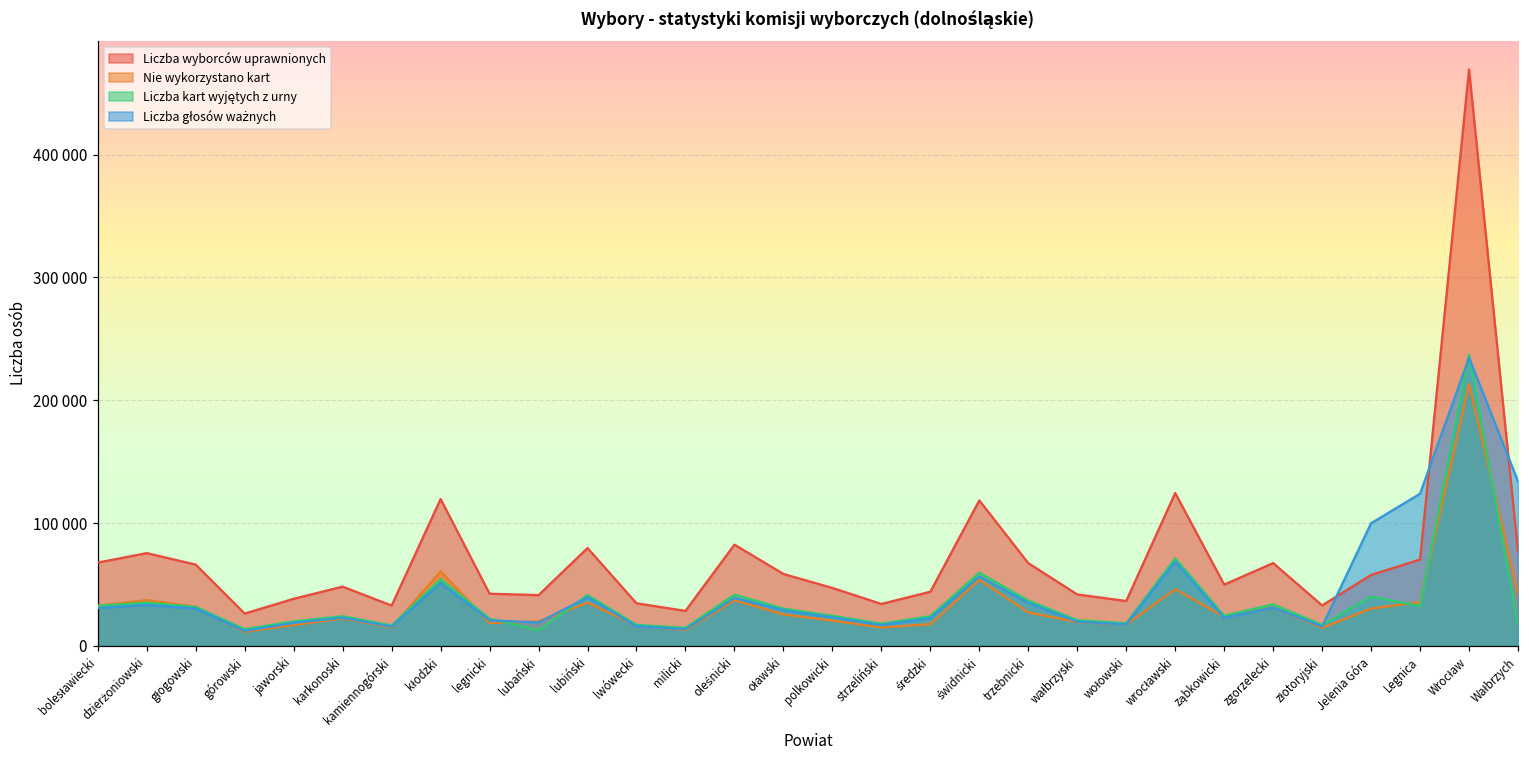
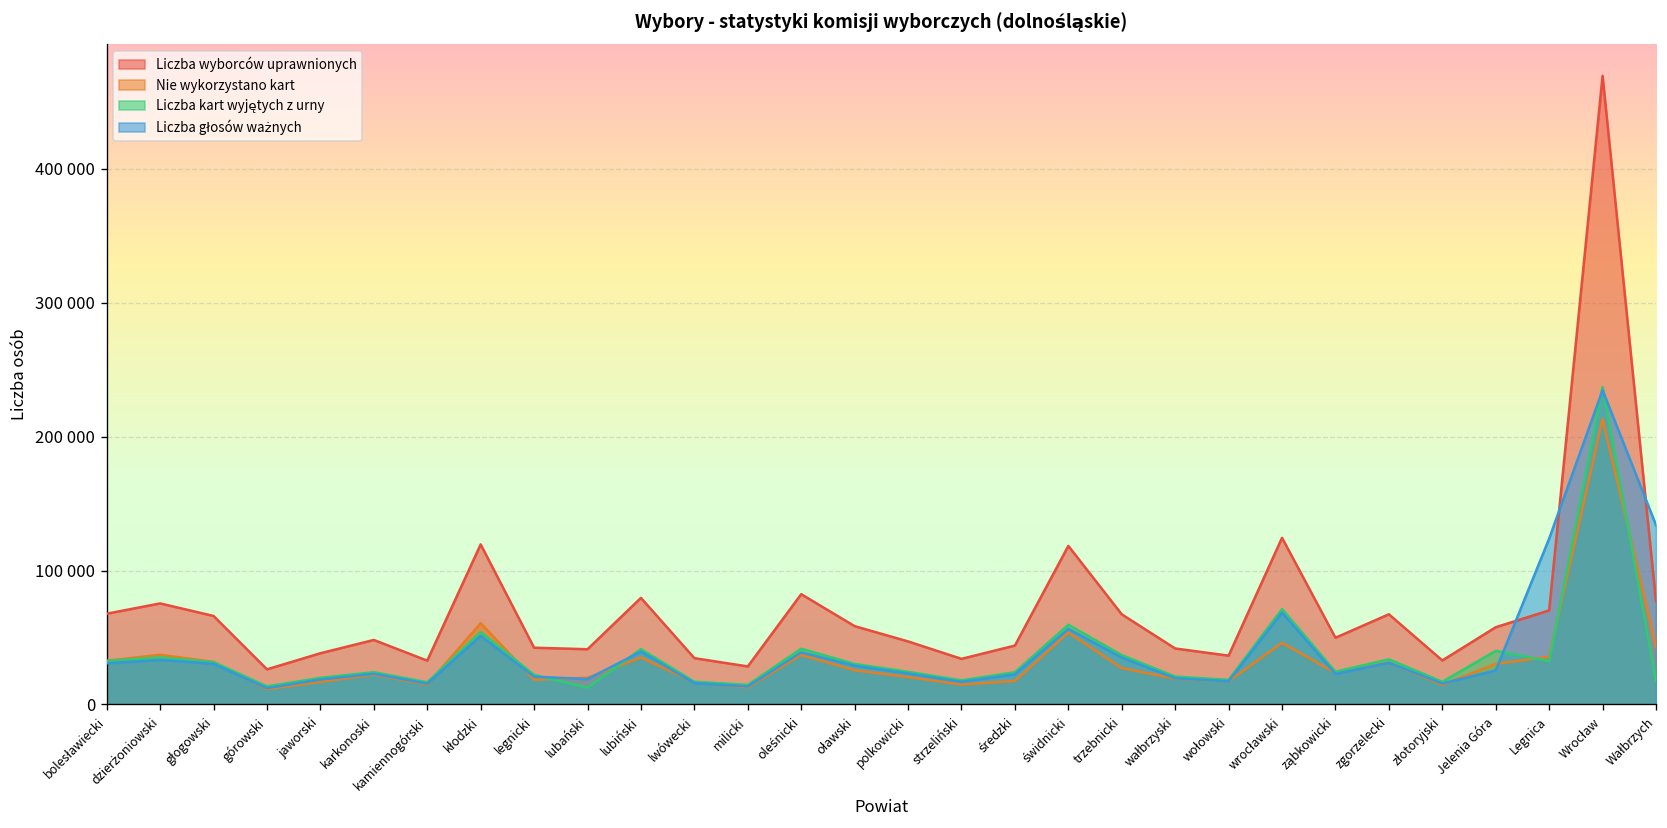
Liczba głosów ważnych, Jelenia Góra: 100000 -> 25000
